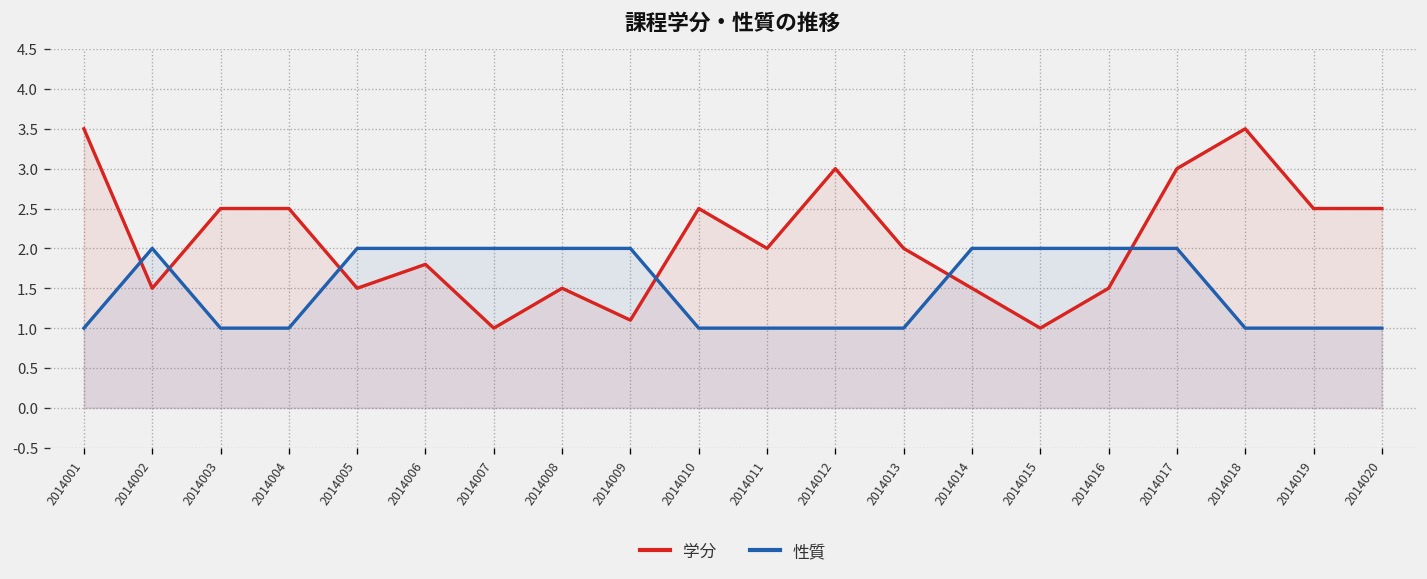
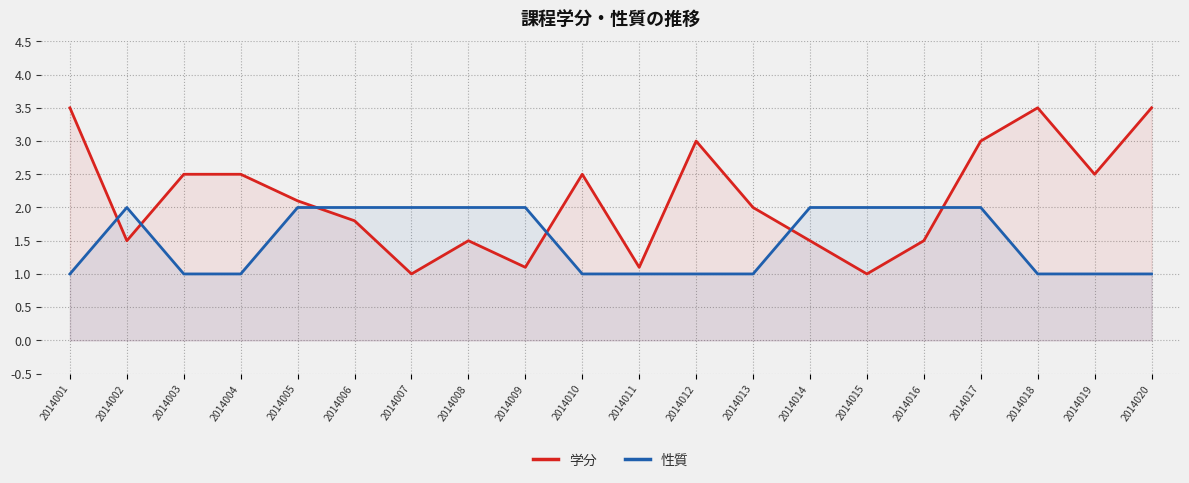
学分, 2014005: 1.5 -> 2.1
学分, 2014011: 2.0 -> 1.1
学分, 2014020: 2.5 -> 3.5
